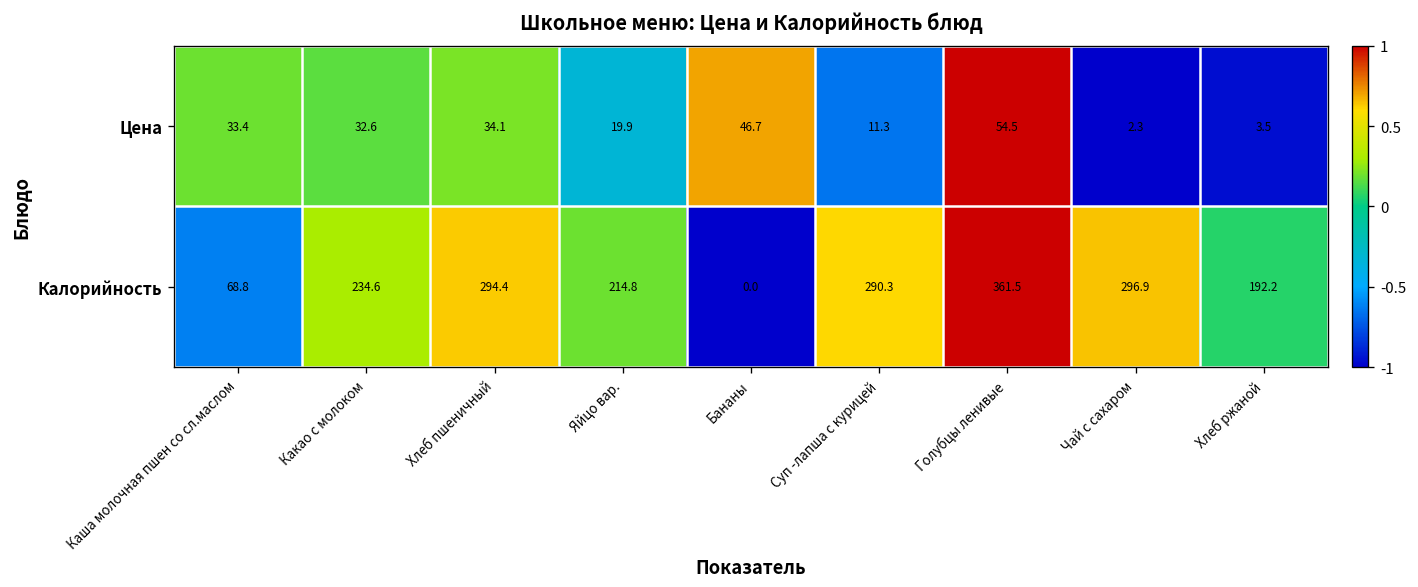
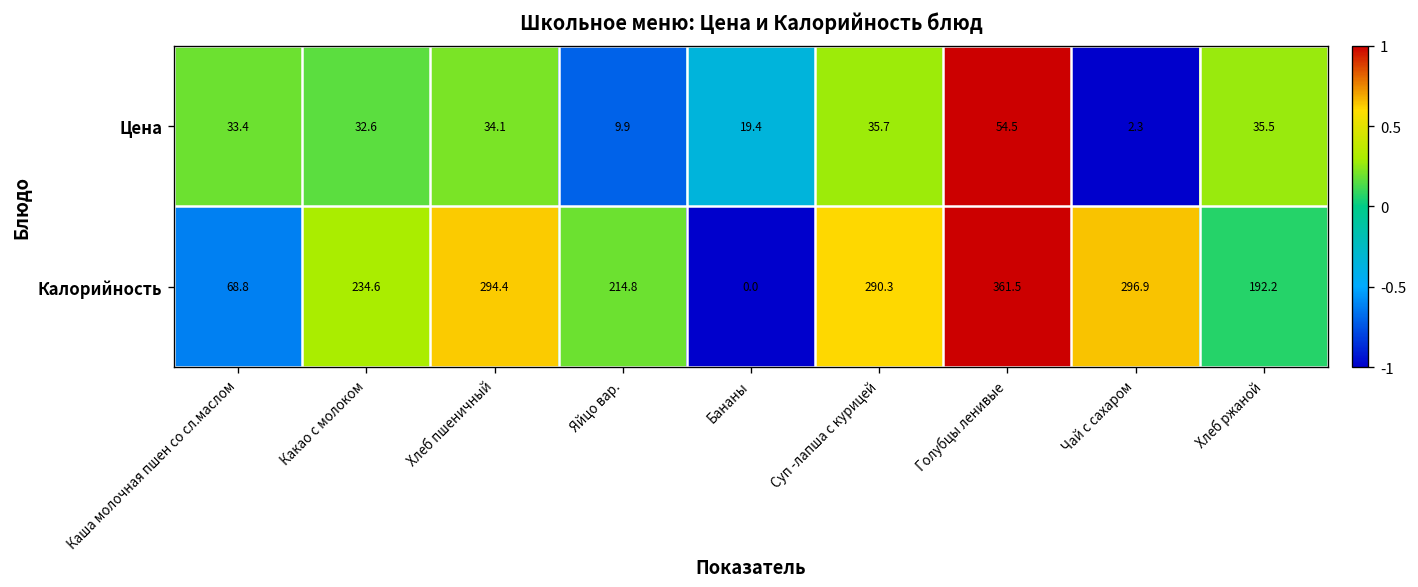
Цена, Яйцо вар.: 19.9 -> 9.9
Цена, Бананы: 46.7 -> 19.4
Цена, Суп -лапша с курицей: 11.3 -> 35.7
Цена, Хлеб ржаной: 3.5 -> 35.5
